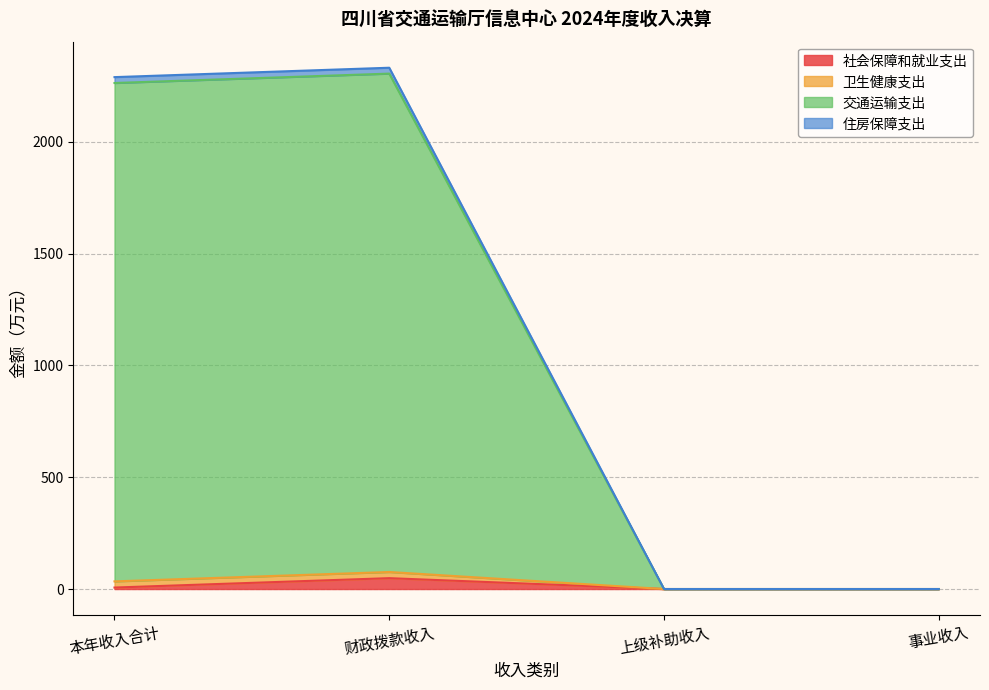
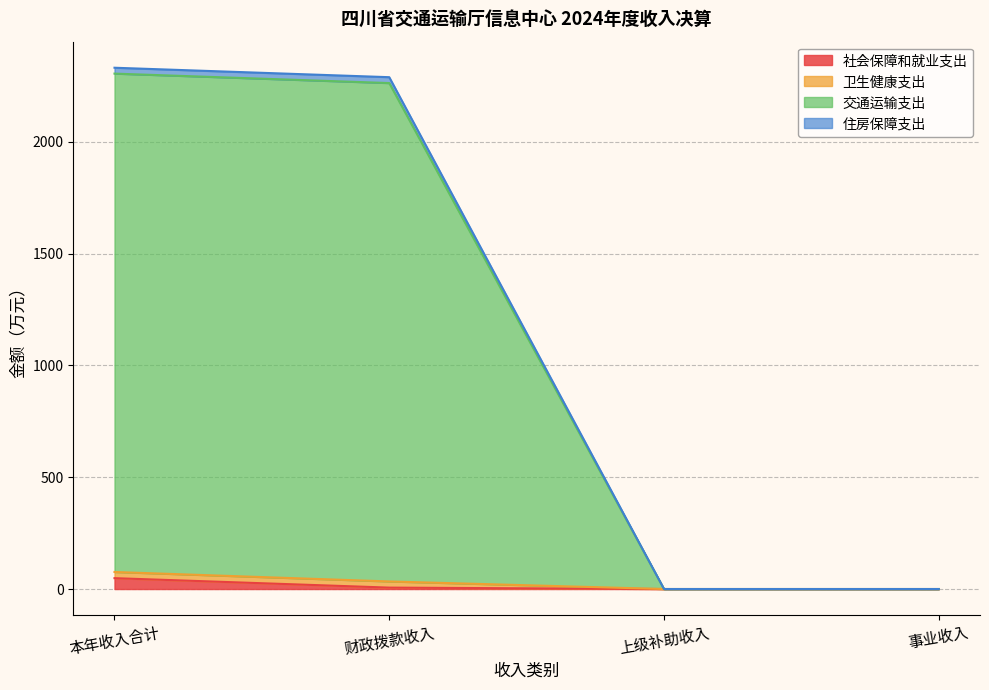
社会保障和就业支出, 本年收入合计: 10 -> 50
社会保障和就业支出, 财政拨款收入: 50 -> 10
